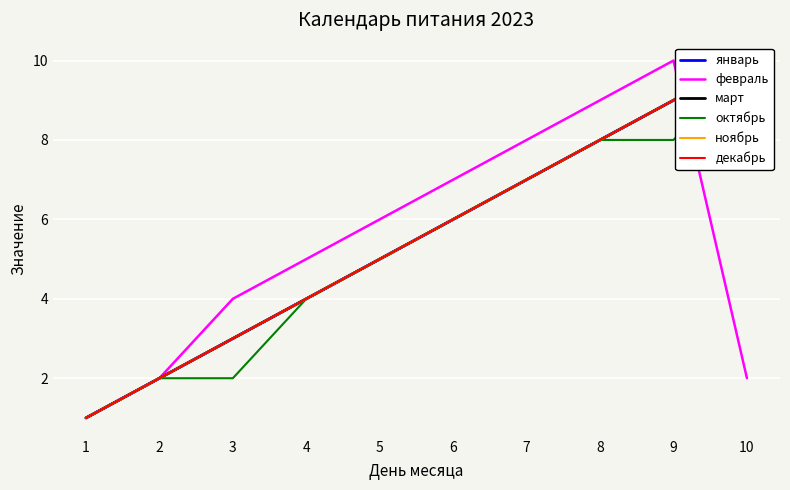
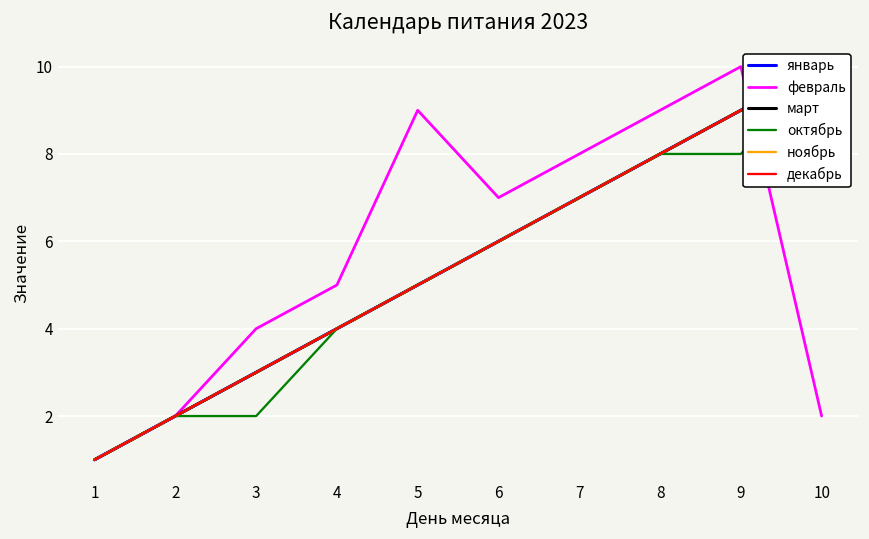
февраль, 5: 6 -> 9
